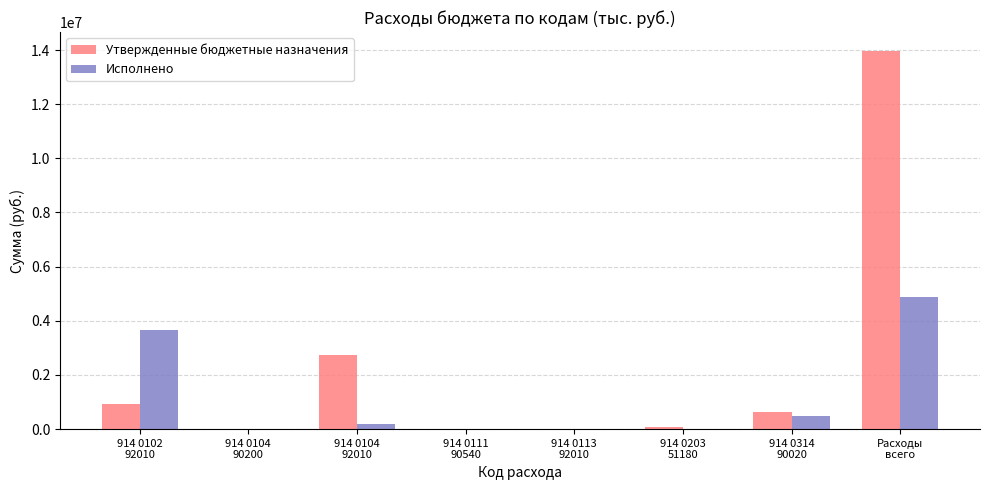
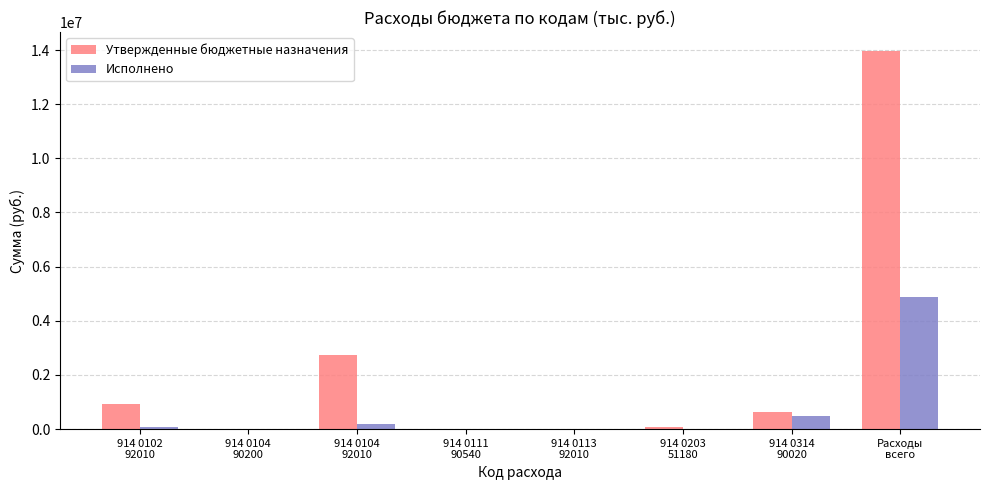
Исполнено, 914 0102 92010: 3700000 -> 100000
